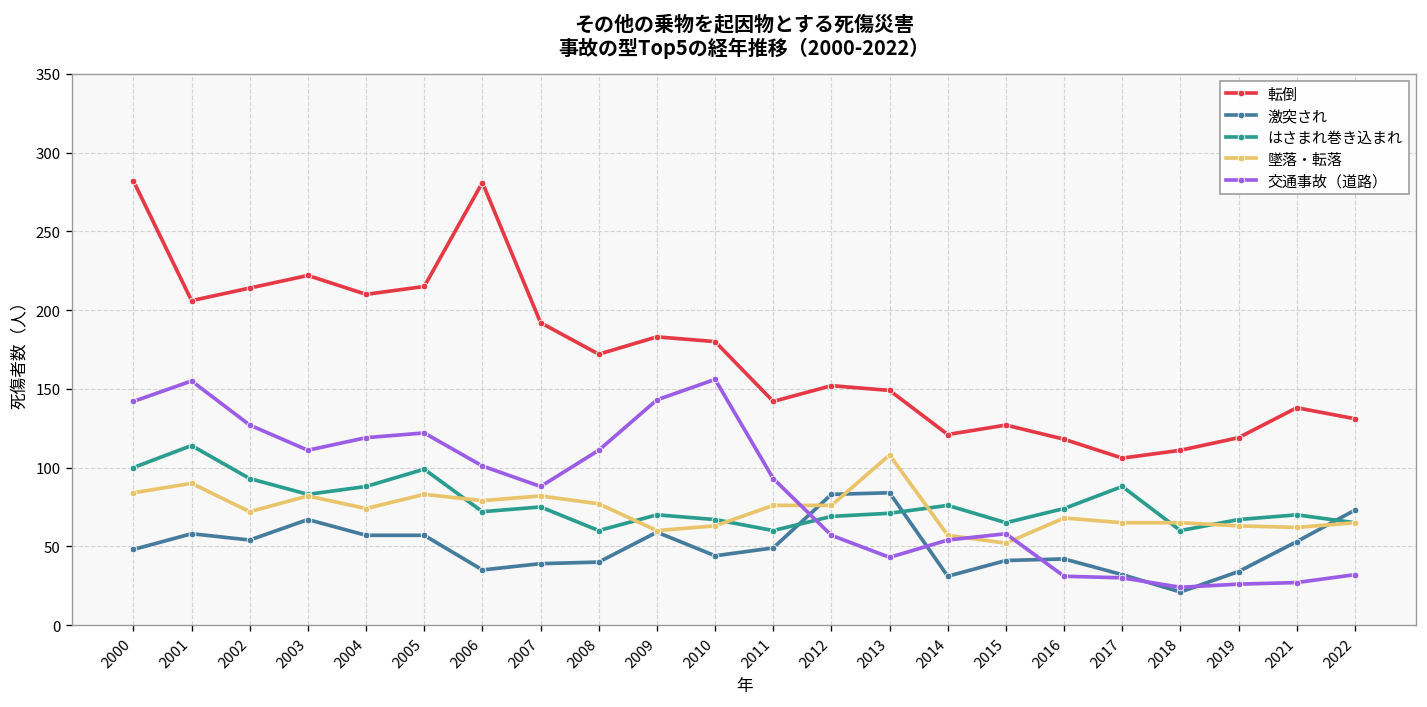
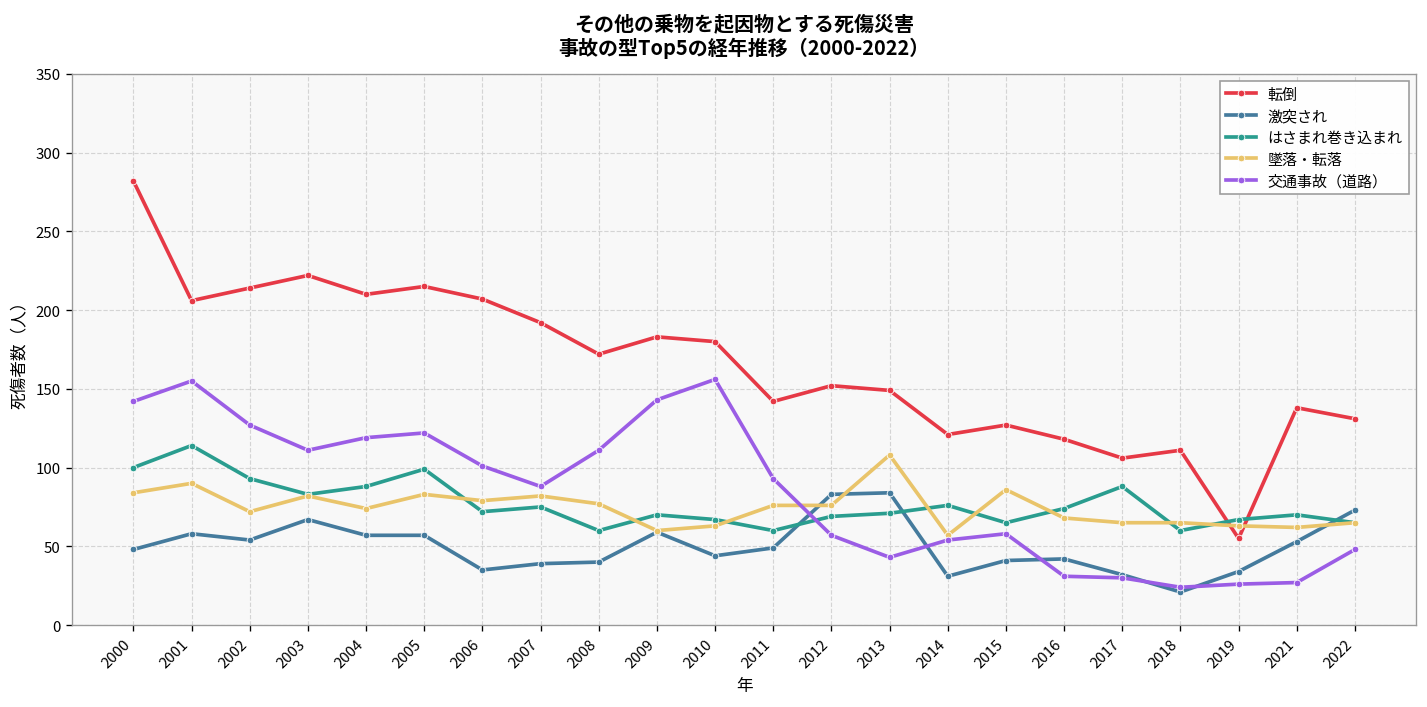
転倒, 2006: 281 -> 207
墜落・転落, 2015: 52 -> 86
転倒, 2019: 119 -> 55
交通事故（道路）, 2022: 32 -> 48
